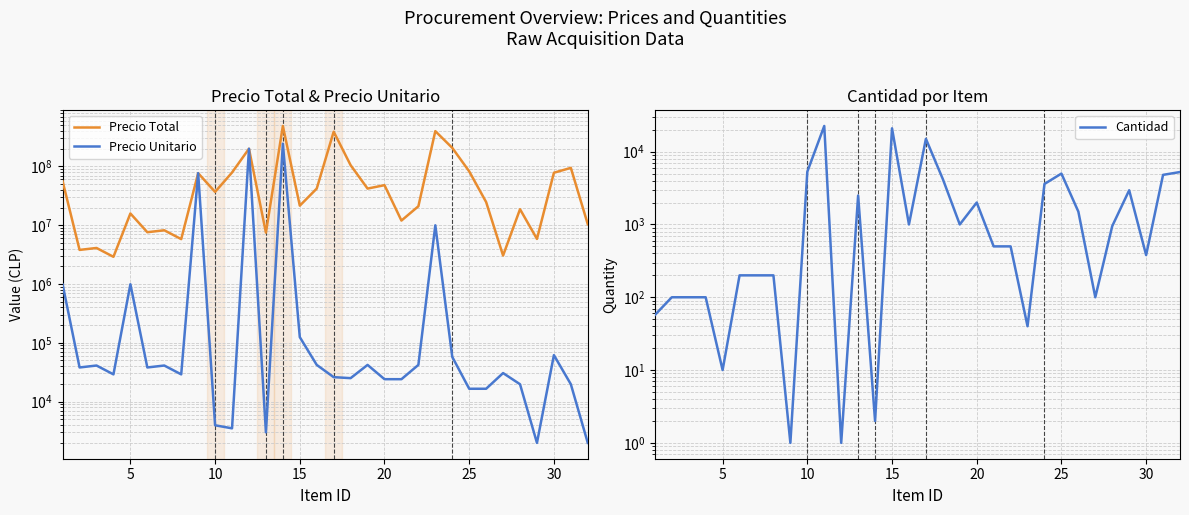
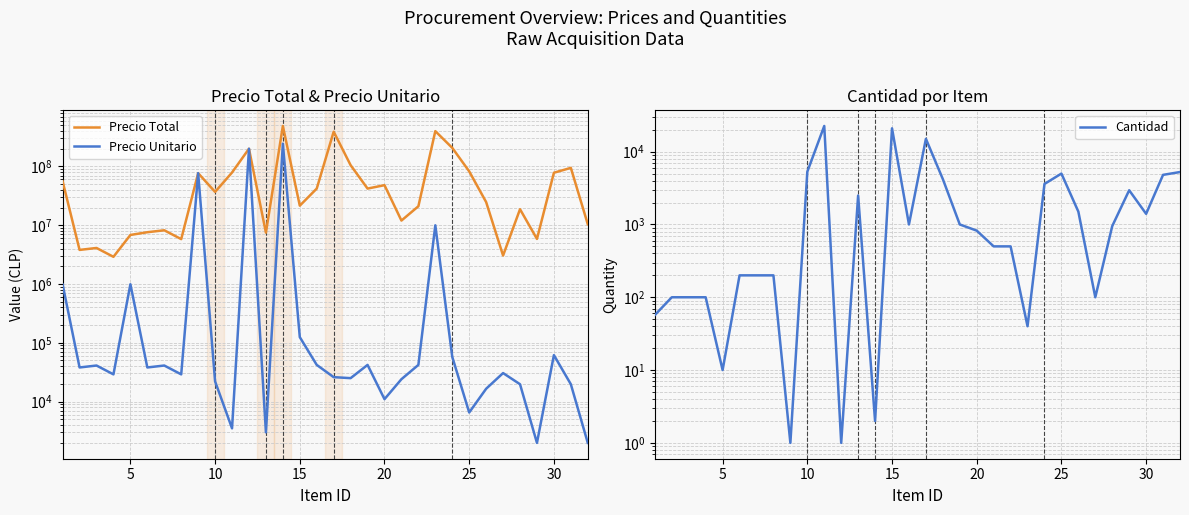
Precio Total & Precio Unitario, Precio Total, 5: 16000000 -> 7000000
Precio Total & Precio Unitario, Precio Unitario, 10: 4000 -> 22000
Precio Total & Precio Unitario, Precio Unitario, 20: 24000 -> 11000
Precio Total & Precio Unitario, Precio Unitario, 25: 17000 -> 7000
Cantidad por Item, 20: 2000 -> 800
Cantidad por Item, 30: 400 -> 1400
